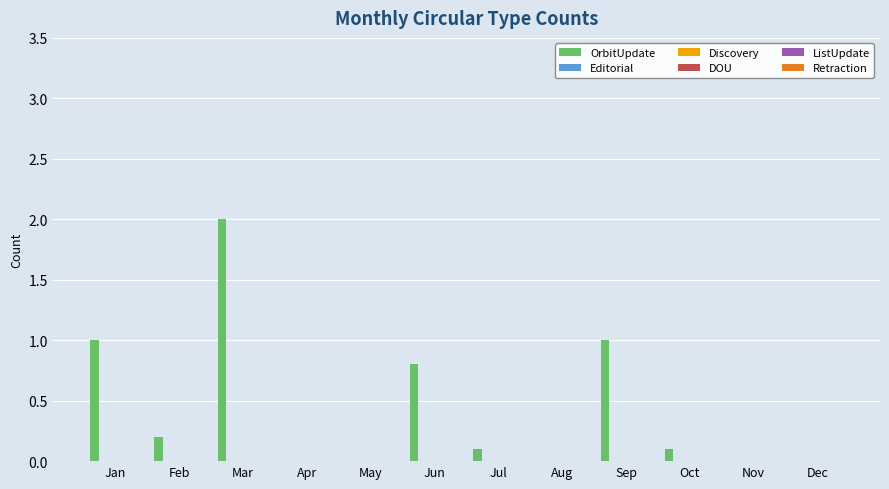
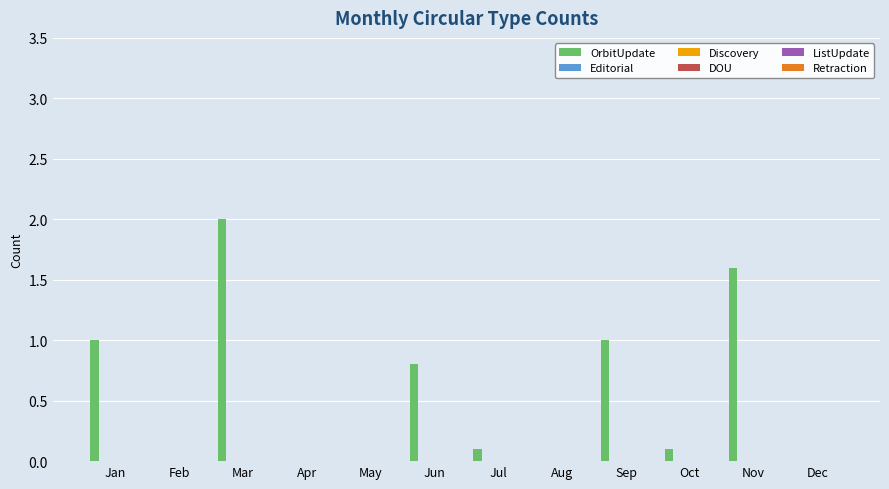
OrbitUpdate, Feb: 0.2 -> 0.0
OrbitUpdate, Nov: 0.0 -> 1.6
